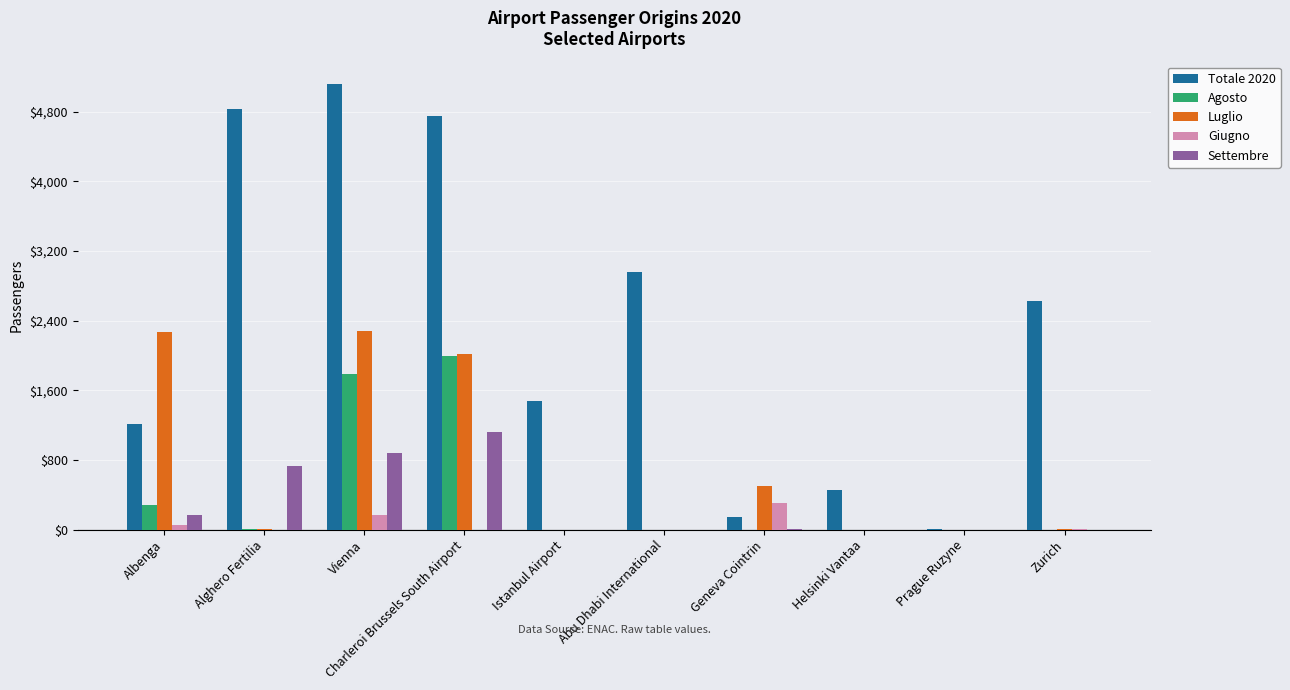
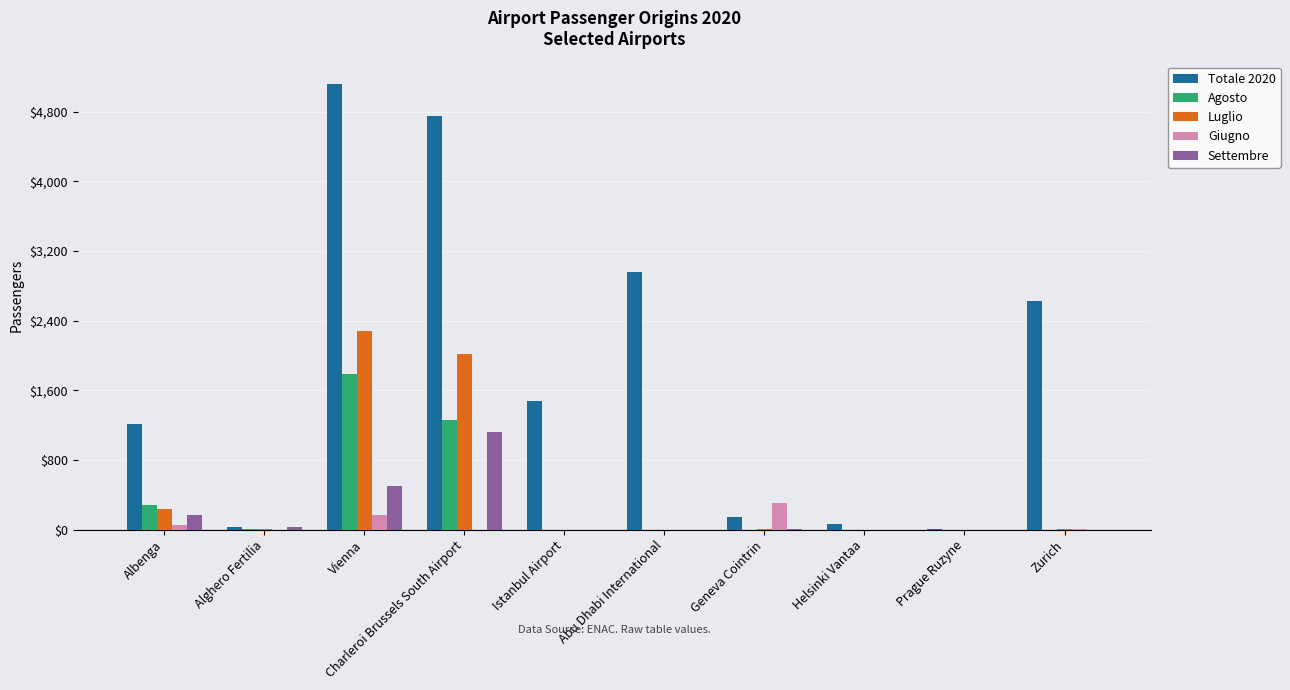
Luglio, Albenga: $2,300 -> $200
Totale 2020, Alghero Fertilia: $4,800 -> $0
Settembre, Alghero Fertilia: $700 -> $0
Settembre, Vienna: $900 -> $500
Agosto, Charleroi Brussels South Airport: $2,000 -> $1,300
Luglio, Geneva Cointrin: $500 -> $0
Totale 2020, Helsinki Vantaa: $500 -> $100
